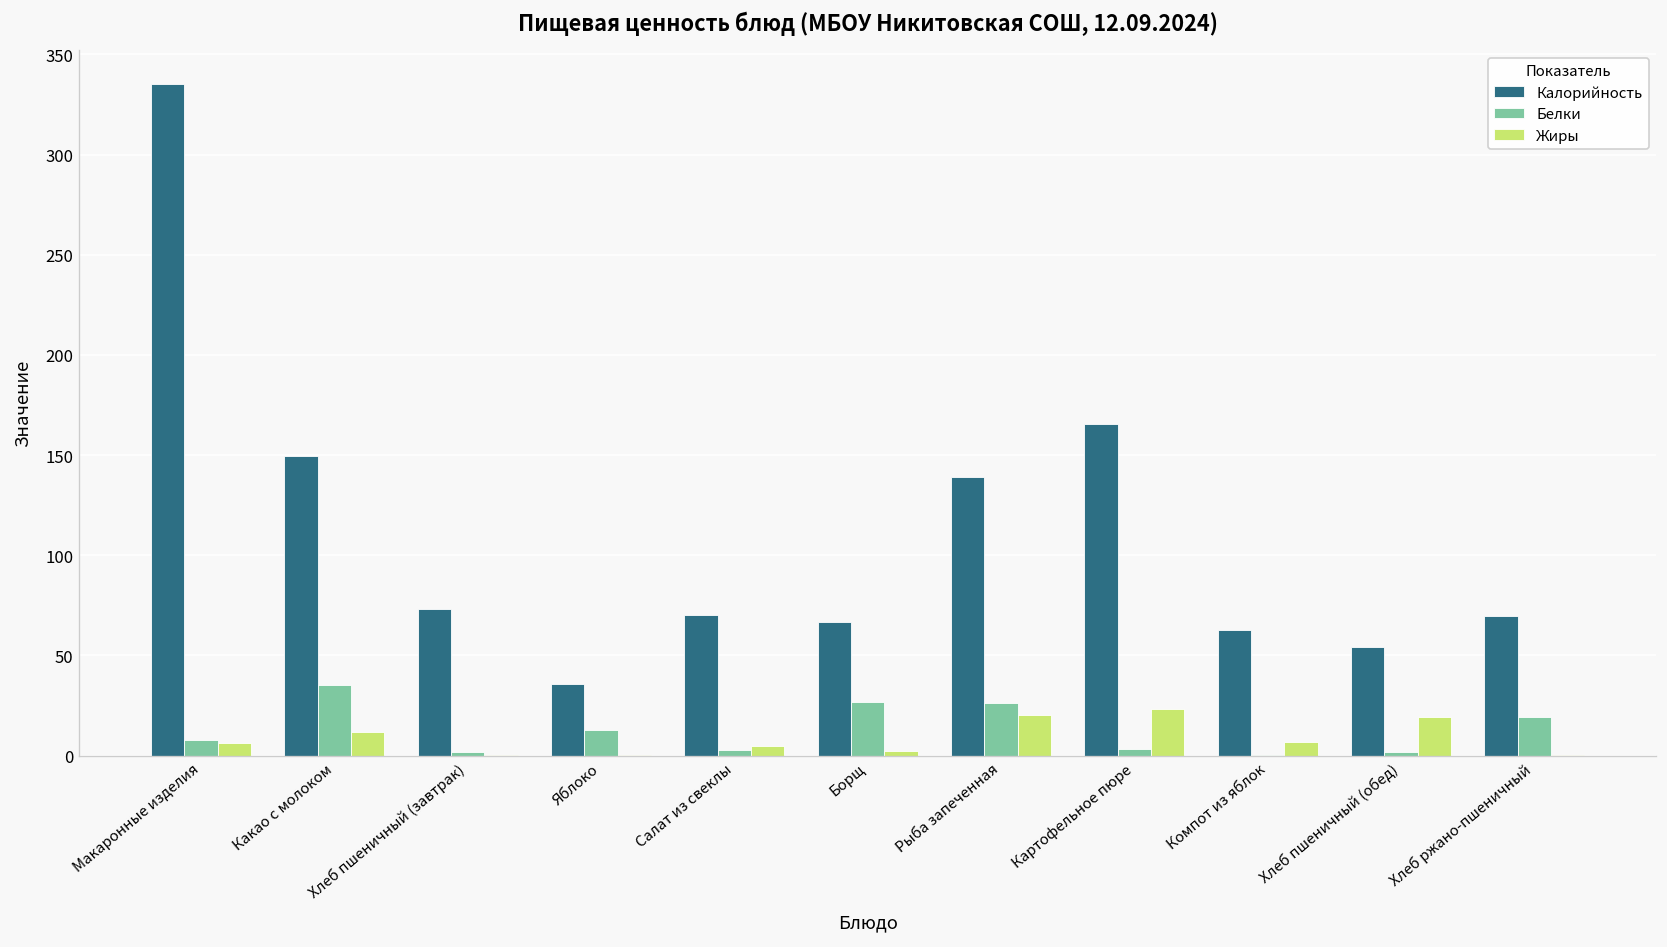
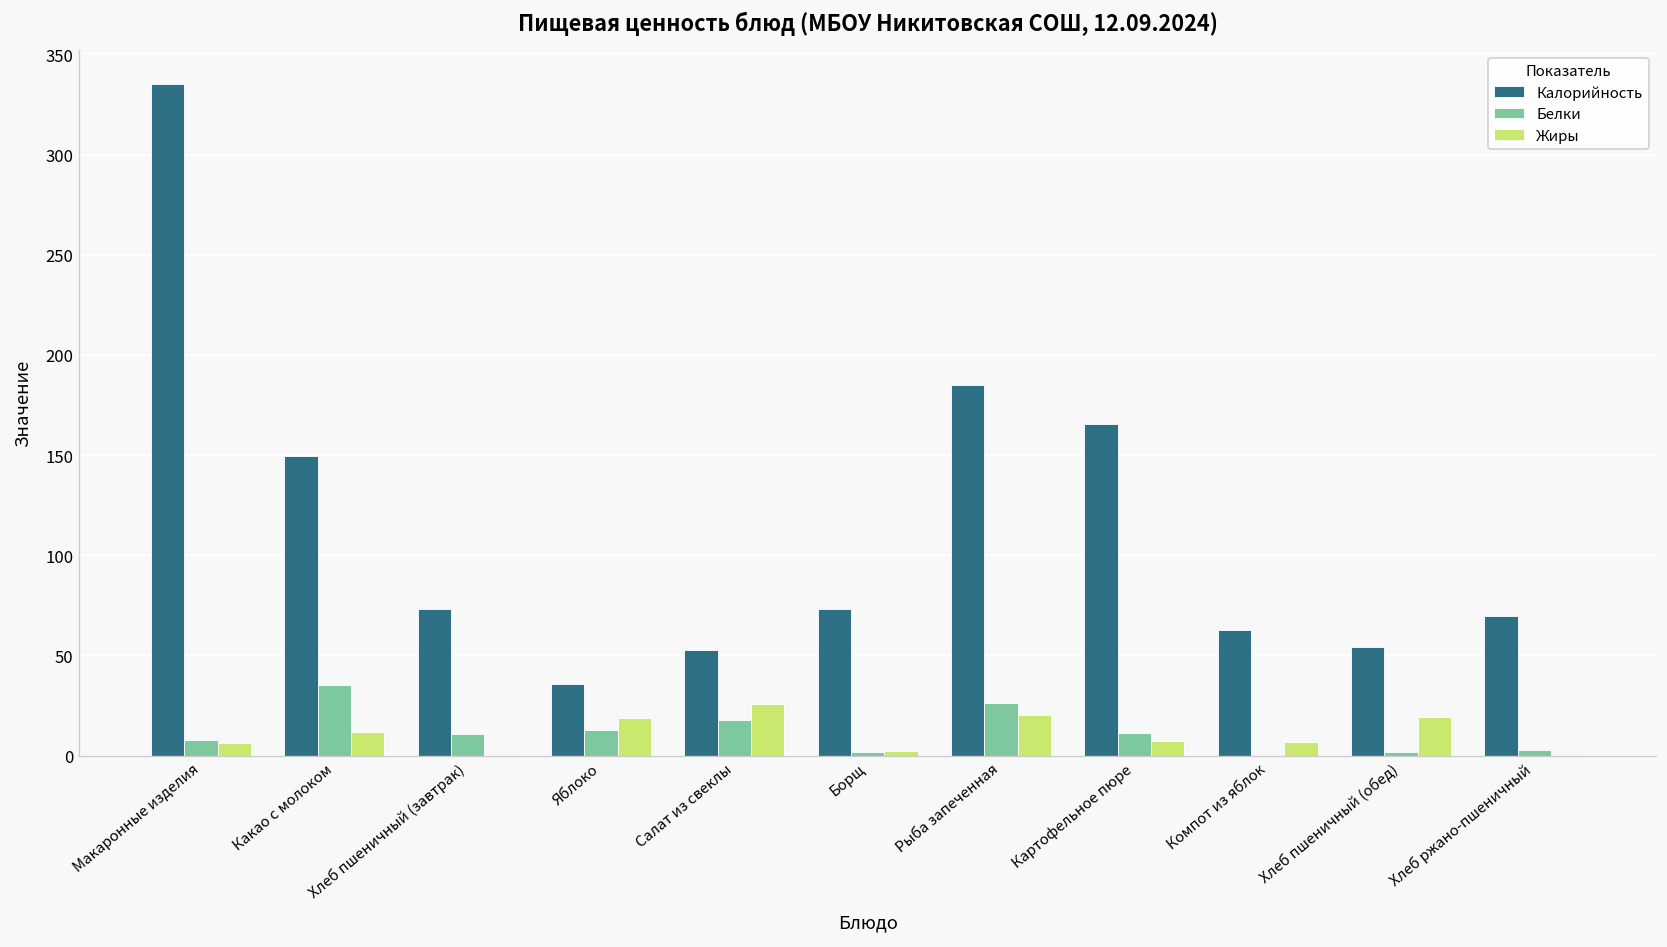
Белки, Хлеб пшеничный (завтрак): 2 -> 11
Жиры, Яблоко: 0 -> 19
Калорийность, Салат из свеклы: 70 -> 53
Белки, Салат из свеклы: 3 -> 18
Жиры, Салат из свеклы: 5 -> 26
Калорийность, Борщ: 67 -> 73
Белки, Борщ: 27 -> 2
Калорийность, Рыба запеченная: 139 -> 185
Белки, Картофельное пюре: 3 -> 12
Жиры, Картофельное пюре: 23 -> 7
Белки, Хлеб ржано-пшеничный: 19 -> 3
